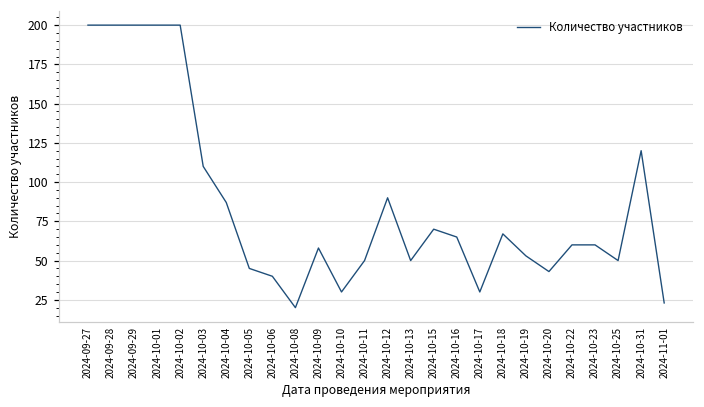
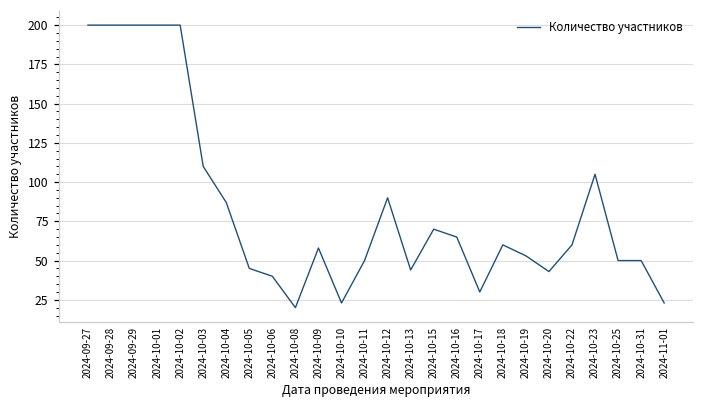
2024-10-10: 30 -> 23
2024-10-13: 50 -> 44
2024-10-18: 67 -> 60
2024-10-23: 60 -> 105
2024-10-31: 120 -> 50
